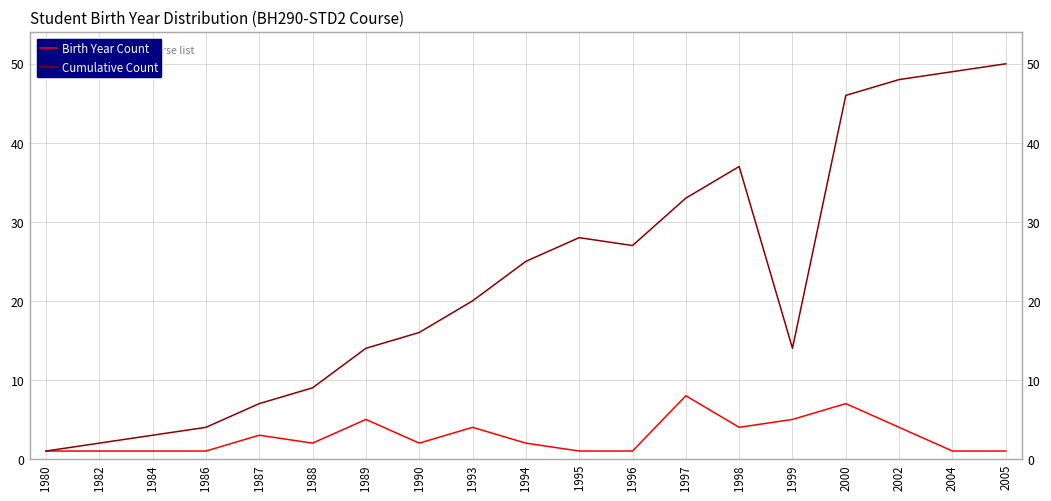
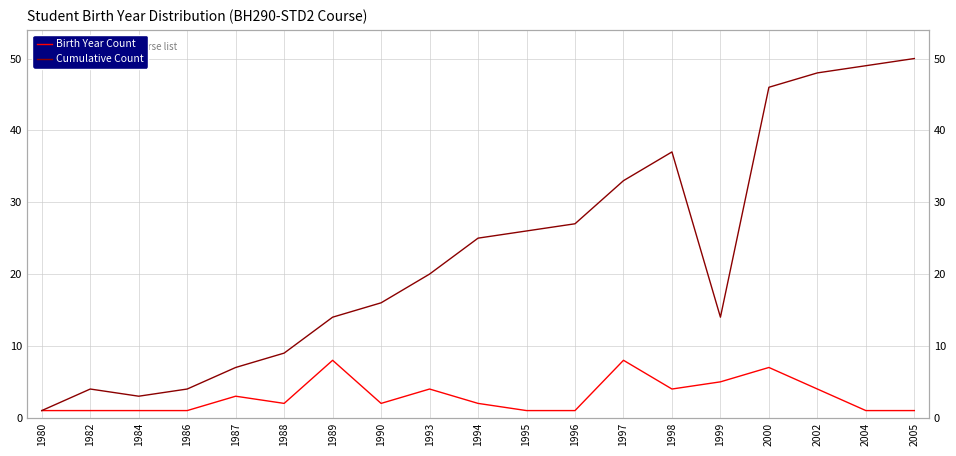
Cumulative Count, 1982: 2 -> 4
Birth Year Count, 1989: 5 -> 8
Cumulative Count, 1995: 28 -> 26
